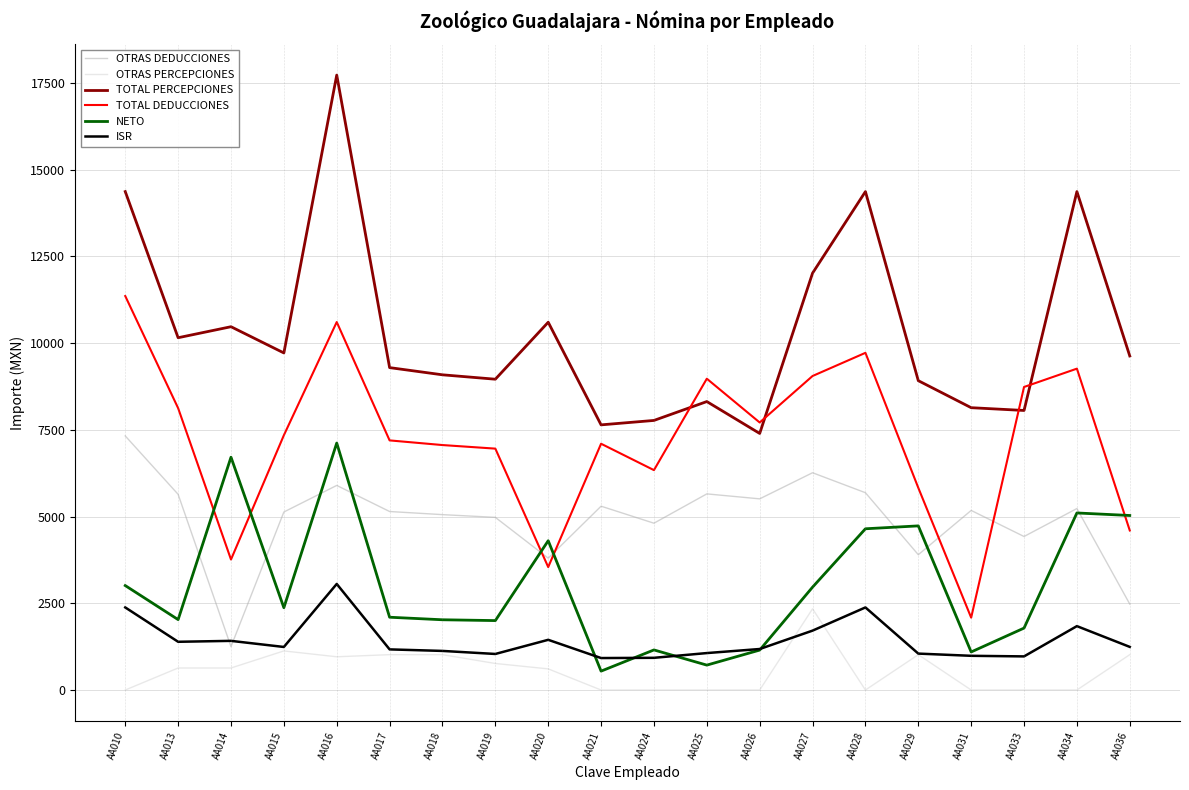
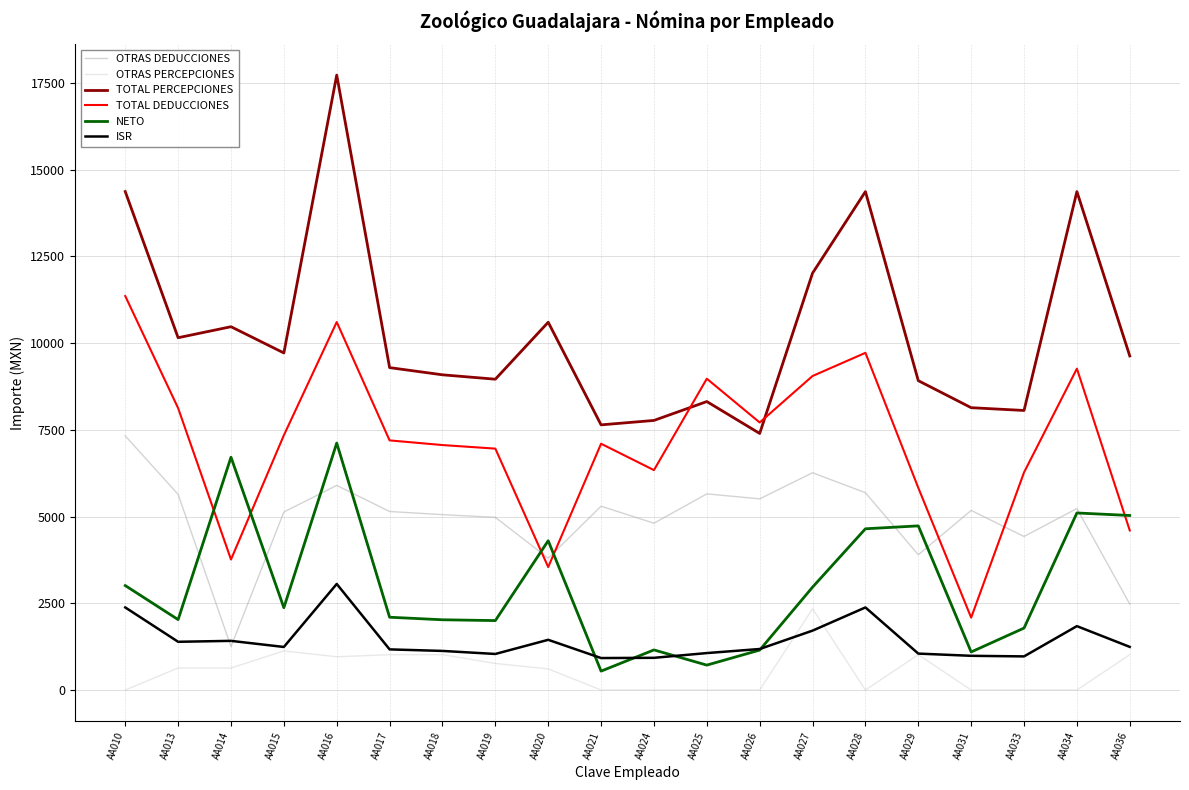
TOTAL DEDUCCIONES, AA033: 8700 -> 6300
